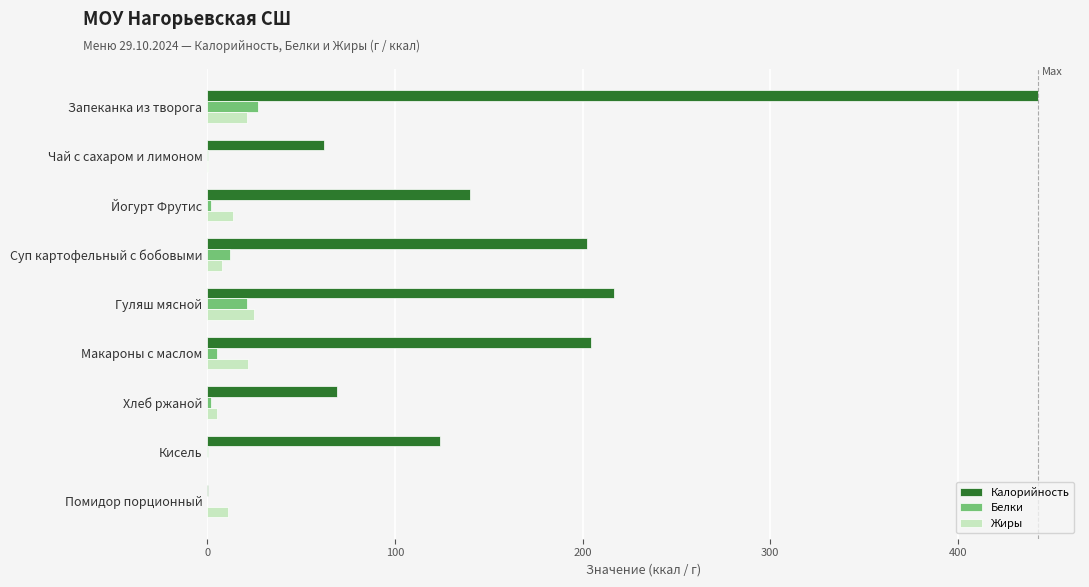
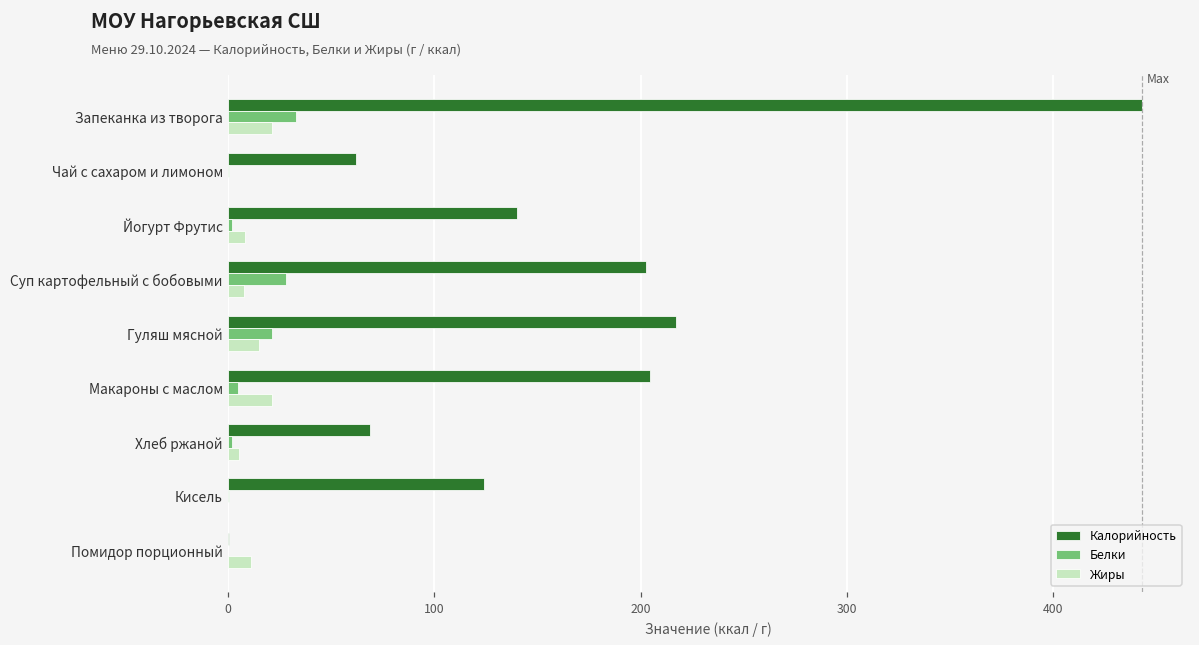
Белки, Запеканка из творога: 27 -> 33
Жиры, Йогурт Фрутис: 14 -> 8
Белки, Суп картофельный с бобовыми: 12 -> 28
Жиры, Гуляш мясной: 25 -> 15
